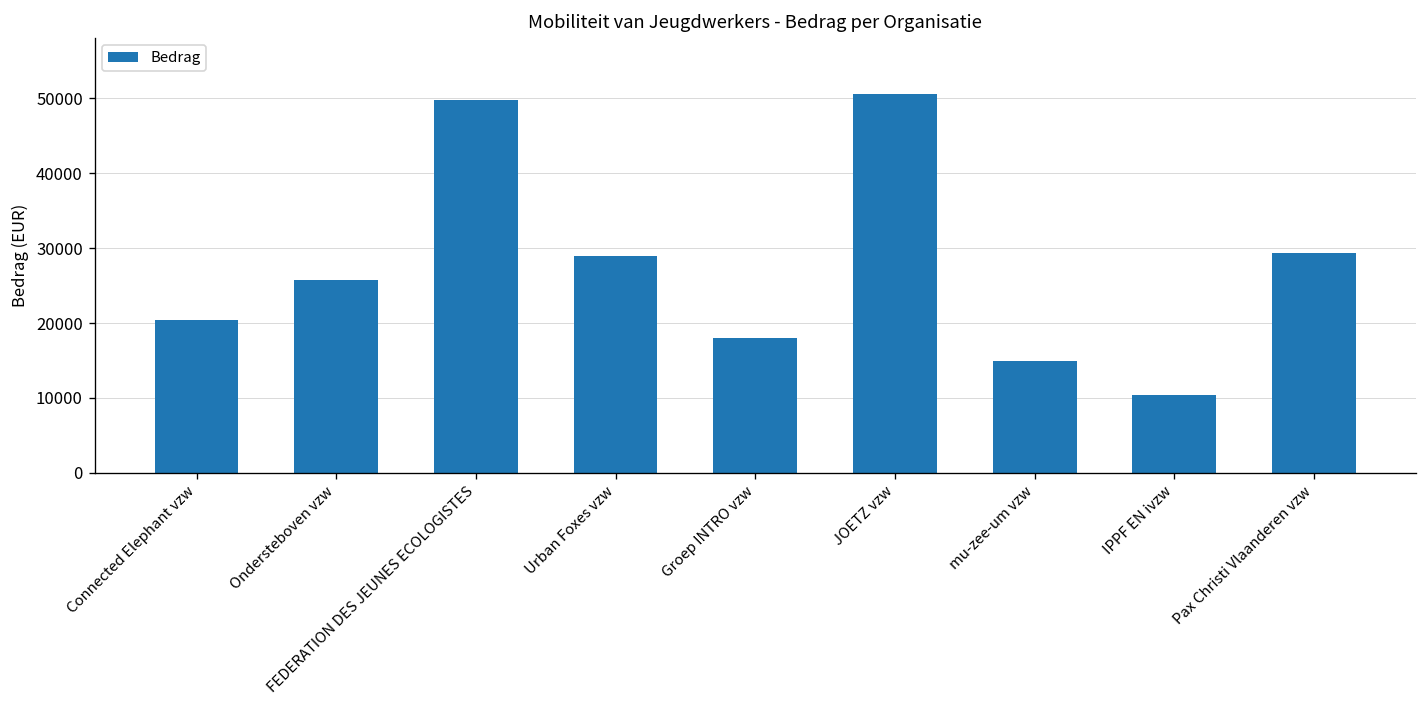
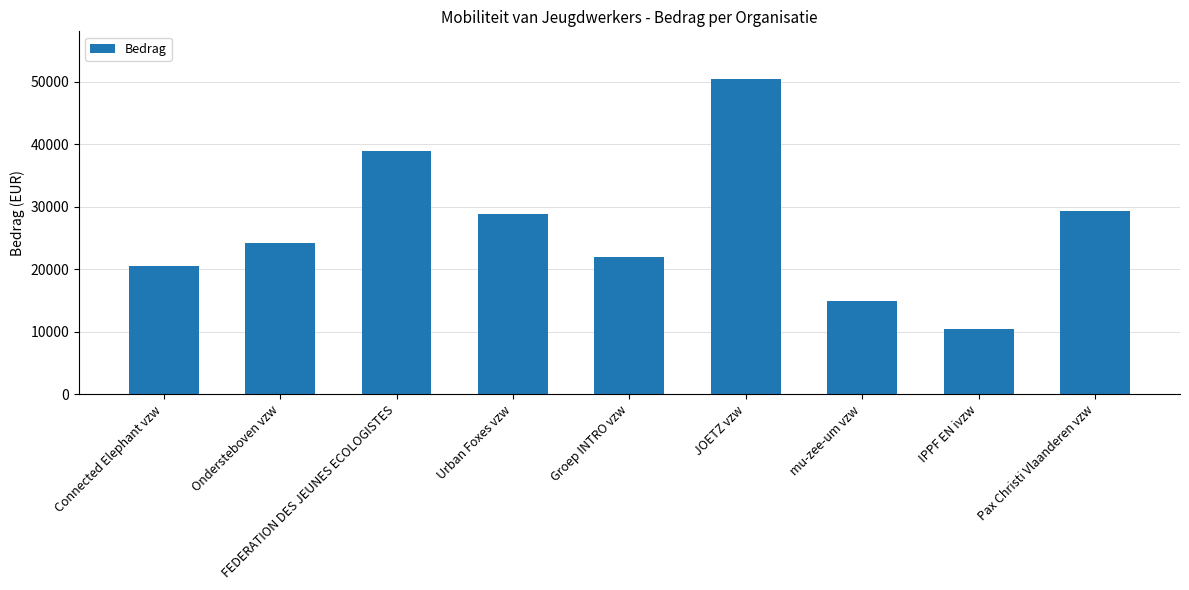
Ondersteboven vzw: 26000 -> 24000
FEDERATION DES JEUNES ECOLOGISTES: 50000 -> 39000
Groep INTRO vzw: 18000 -> 22000
